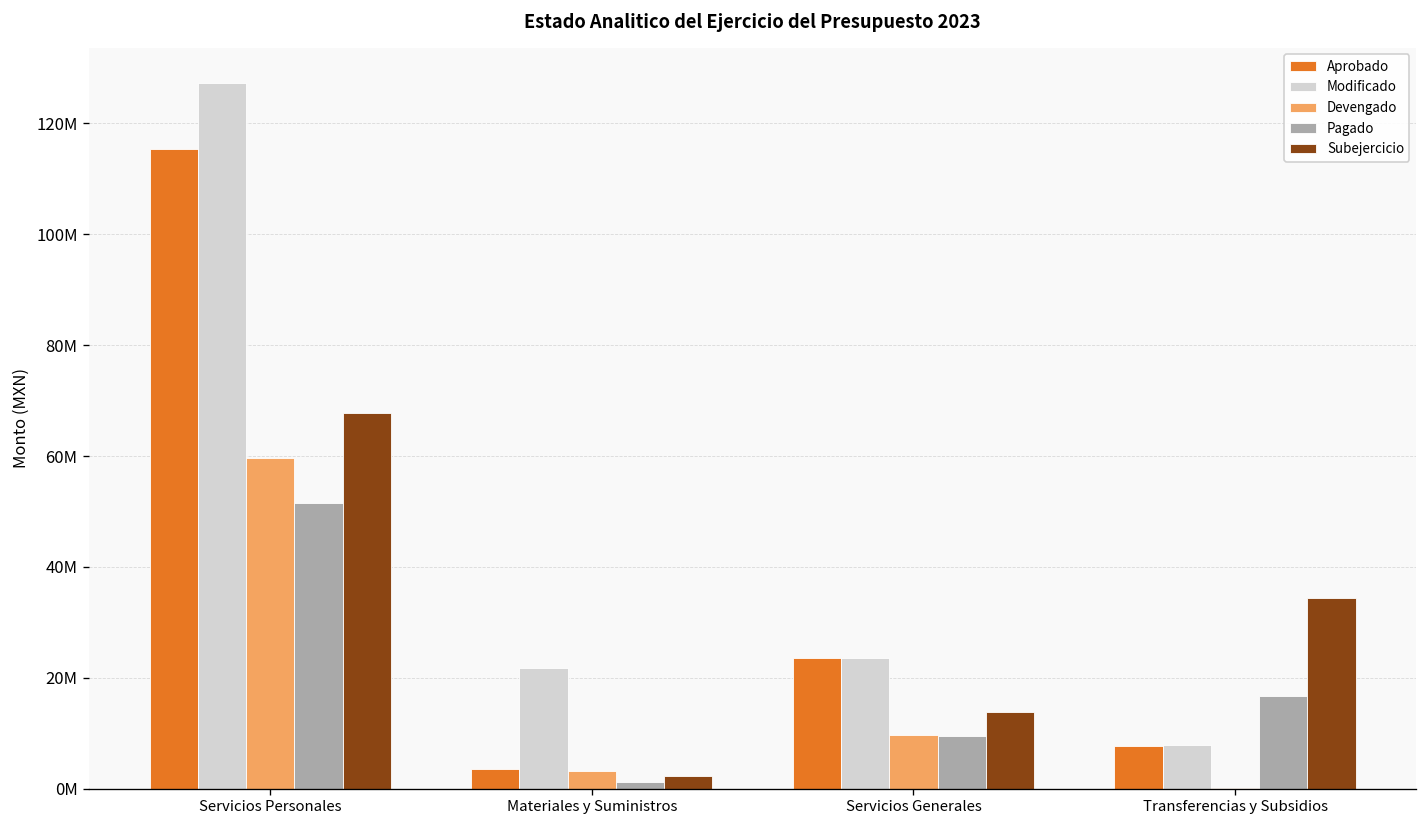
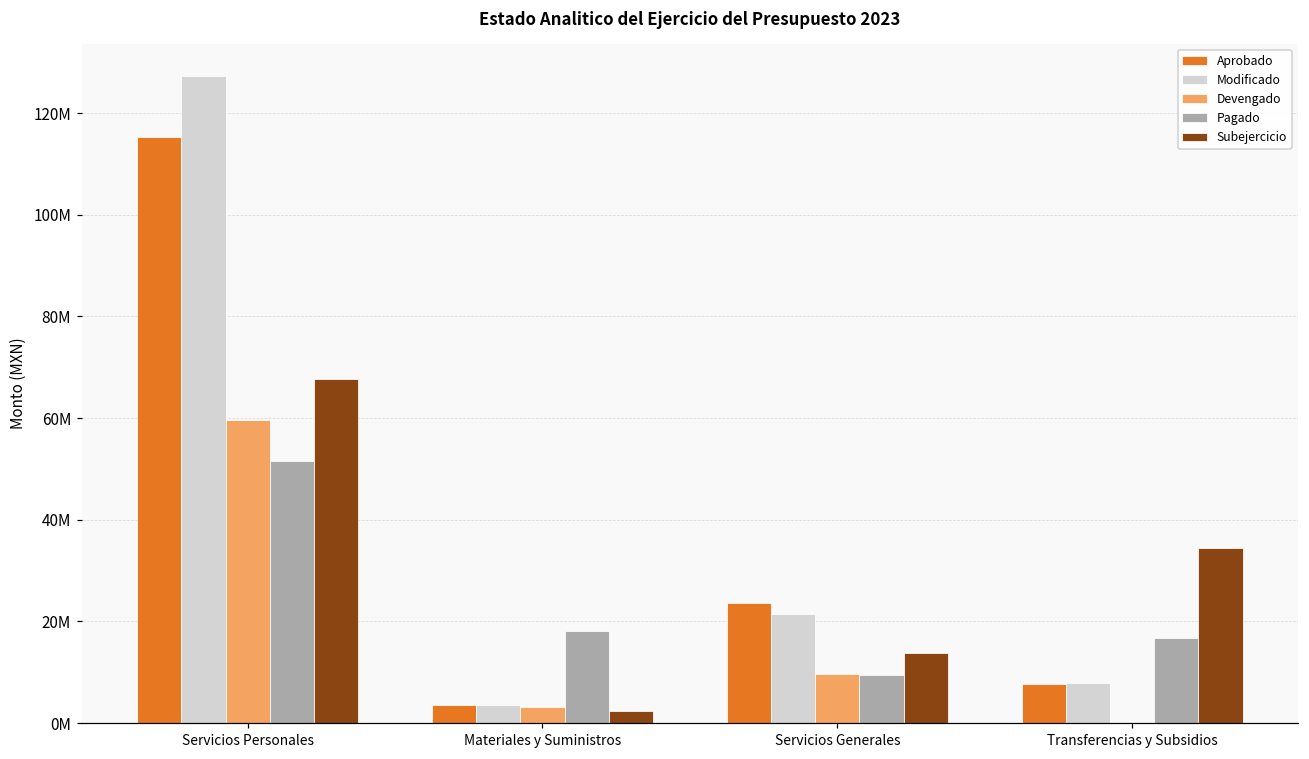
Modificado, Materiales y Suministros: 22000000 -> 3000000
Pagado, Materiales y Suministros: 1000000 -> 18000000
Modificado, Servicios Generales: 24000000 -> 21000000
